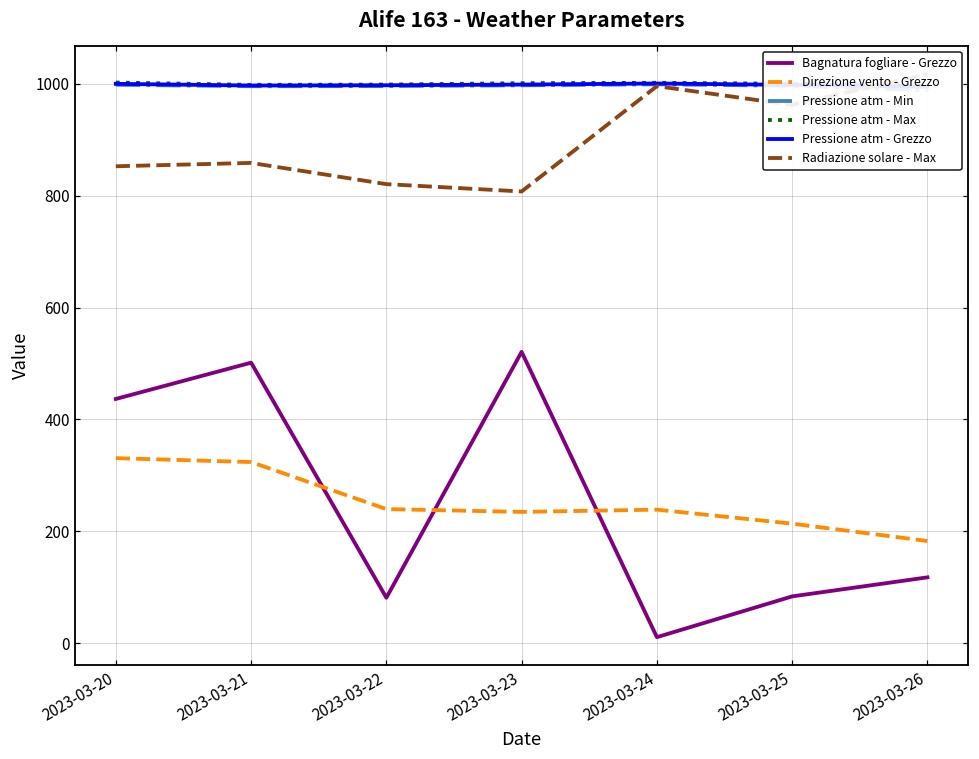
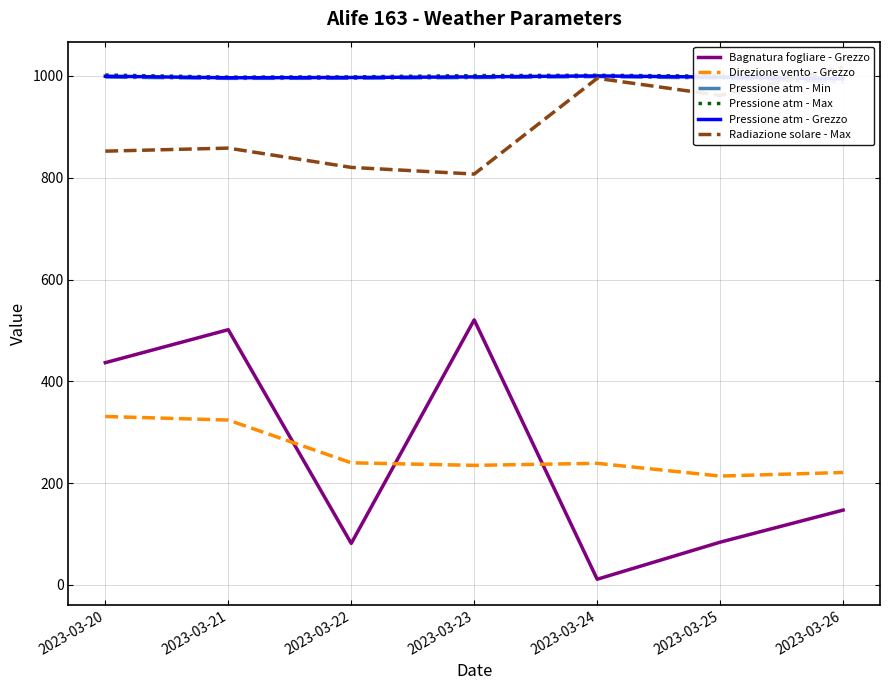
Bagnatura fogliare - Grezzo, 2023-03-26: 120 -> 150
Direzione vento - Grezzo, 2023-03-26: 180 -> 220
